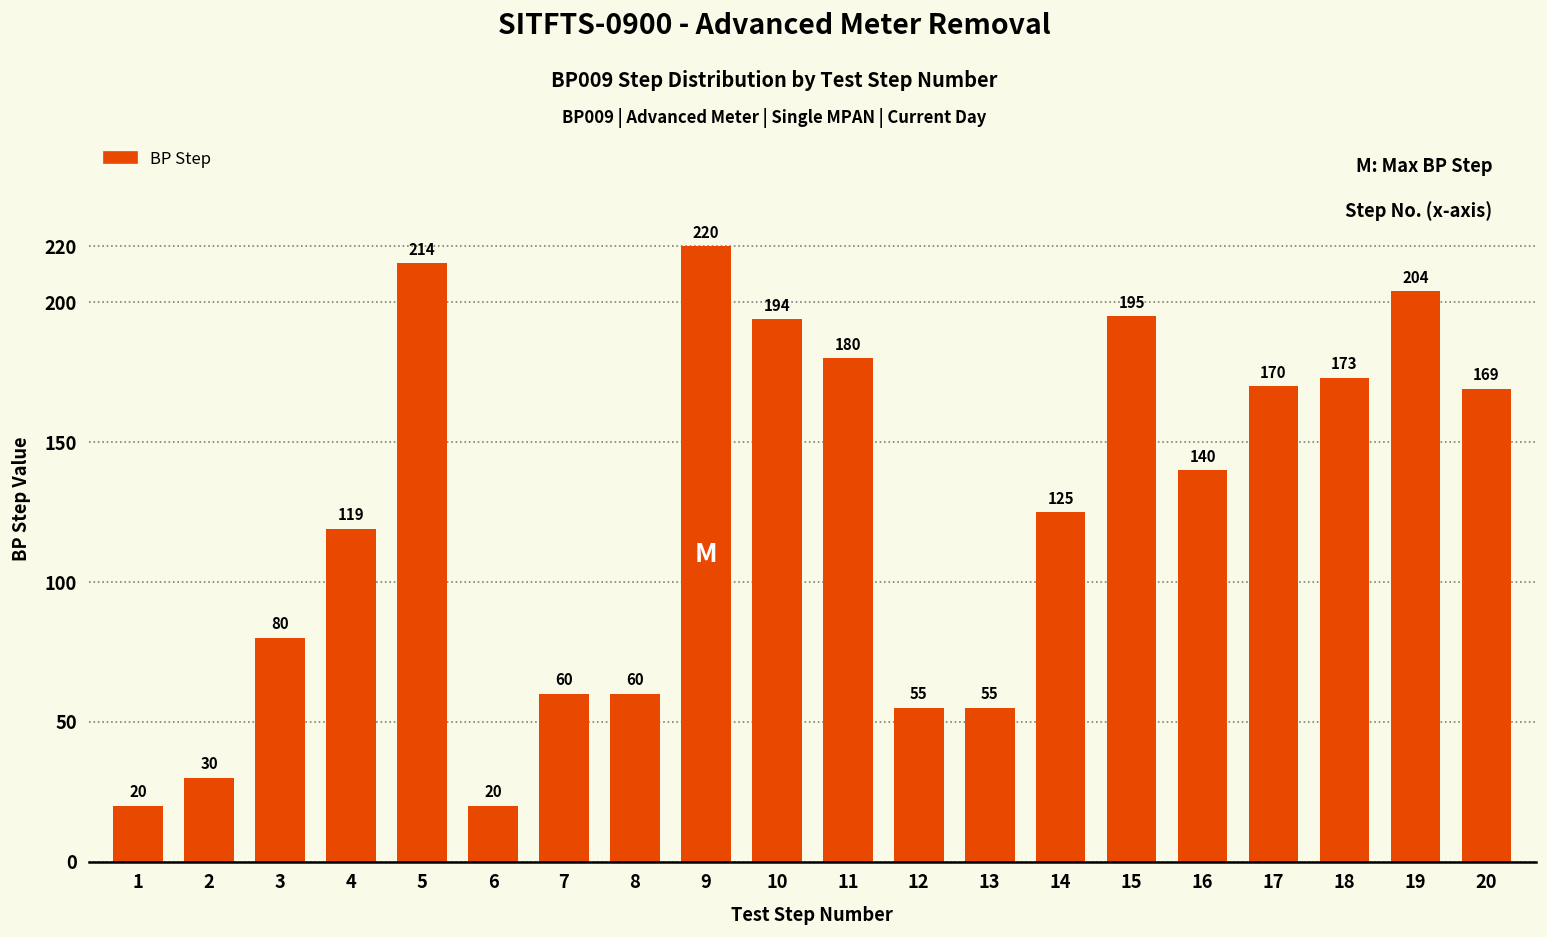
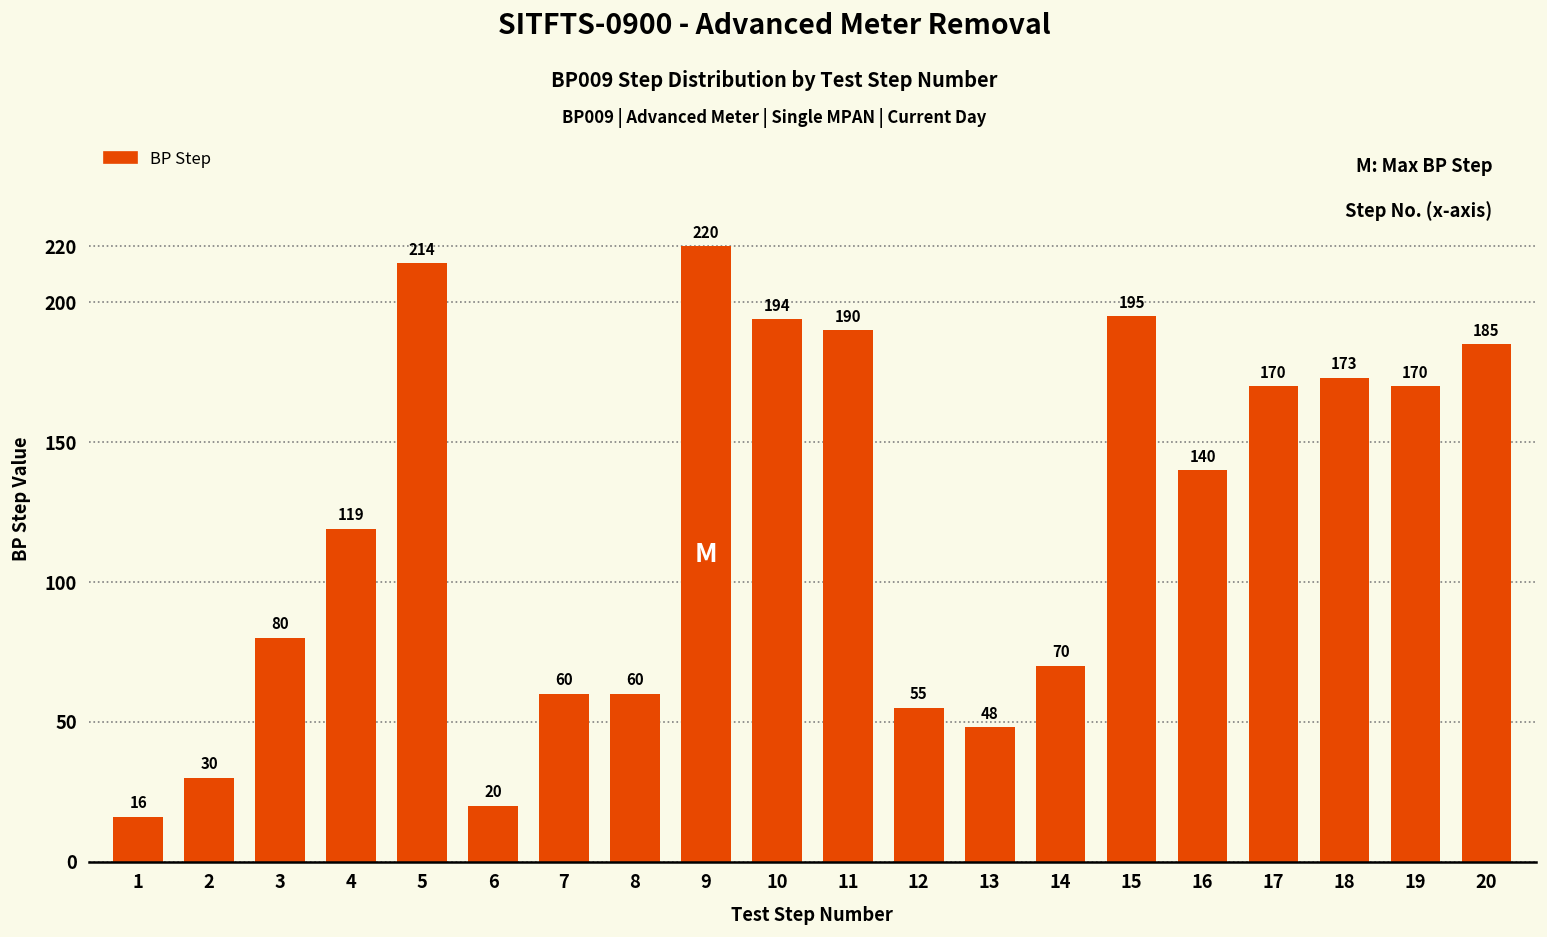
1: 20 -> 16
11: 180 -> 190
13: 55 -> 48
14: 125 -> 70
19: 204 -> 170
20: 169 -> 185
